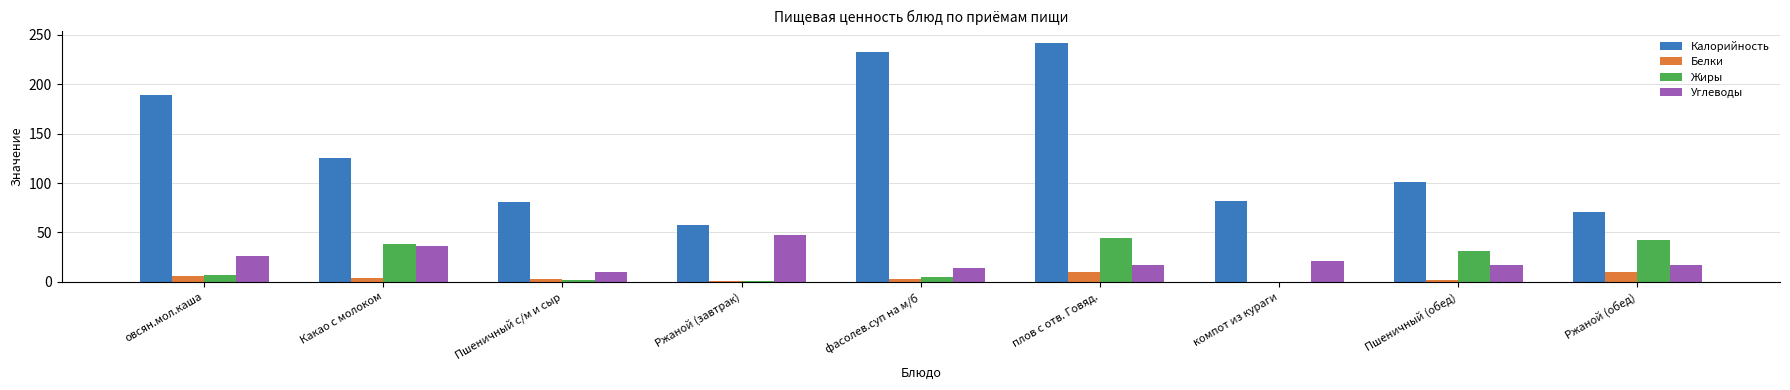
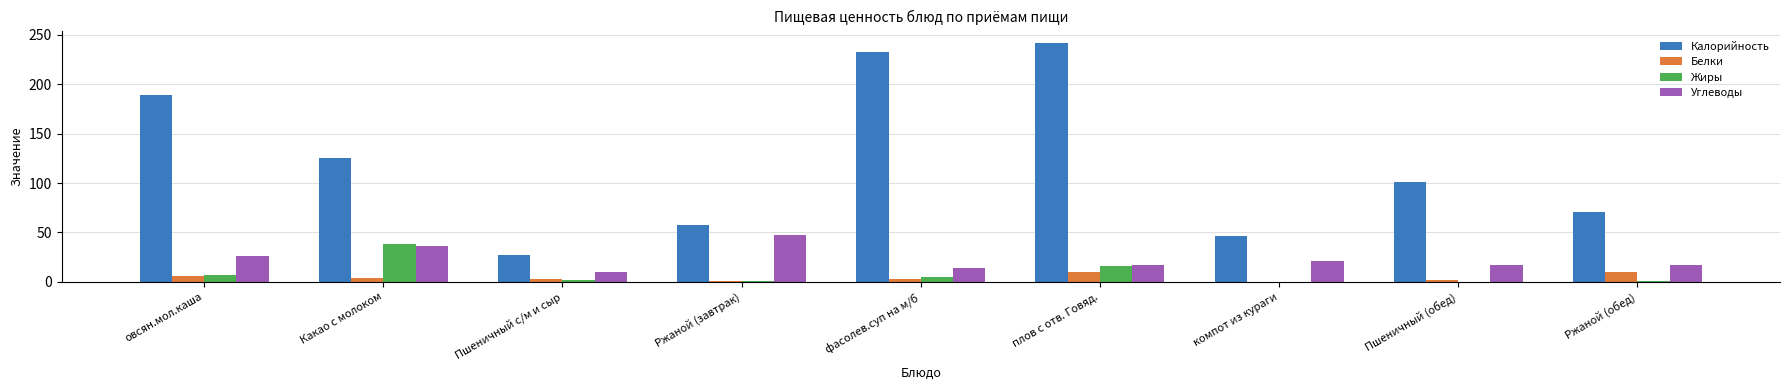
Калорийность, Пшеничный с/м и сыр: 80 -> 30
Жиры, плов с отв. Говяд.: 40 -> 20
Калорийность, компот из кураги: 80 -> 50
Жиры, Пшеничный (обед): 30 -> 0
Жиры, Ржаной (обед): 40 -> 0
